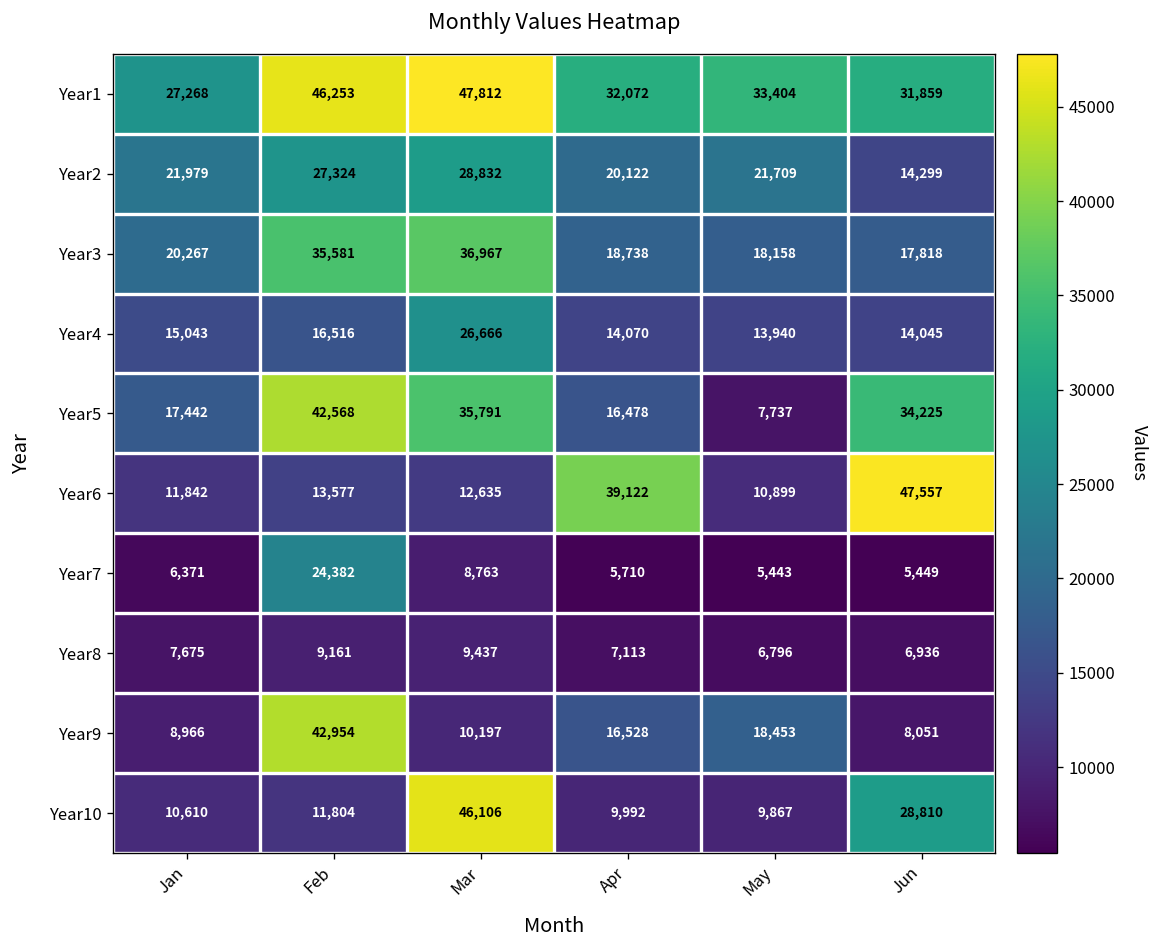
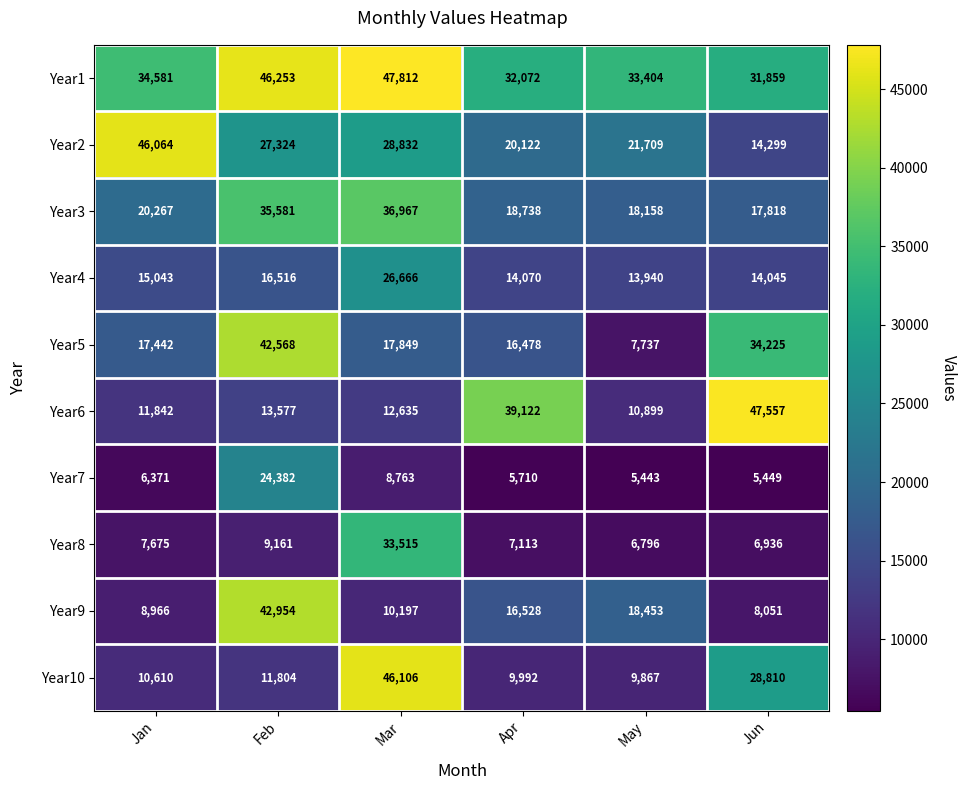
Year1, Jan: 27,268 -> 34,581
Year2, Jan: 21,979 -> 46,064
Year5, Mar: 35,791 -> 17,849
Year8, Mar: 9,437 -> 33,515
